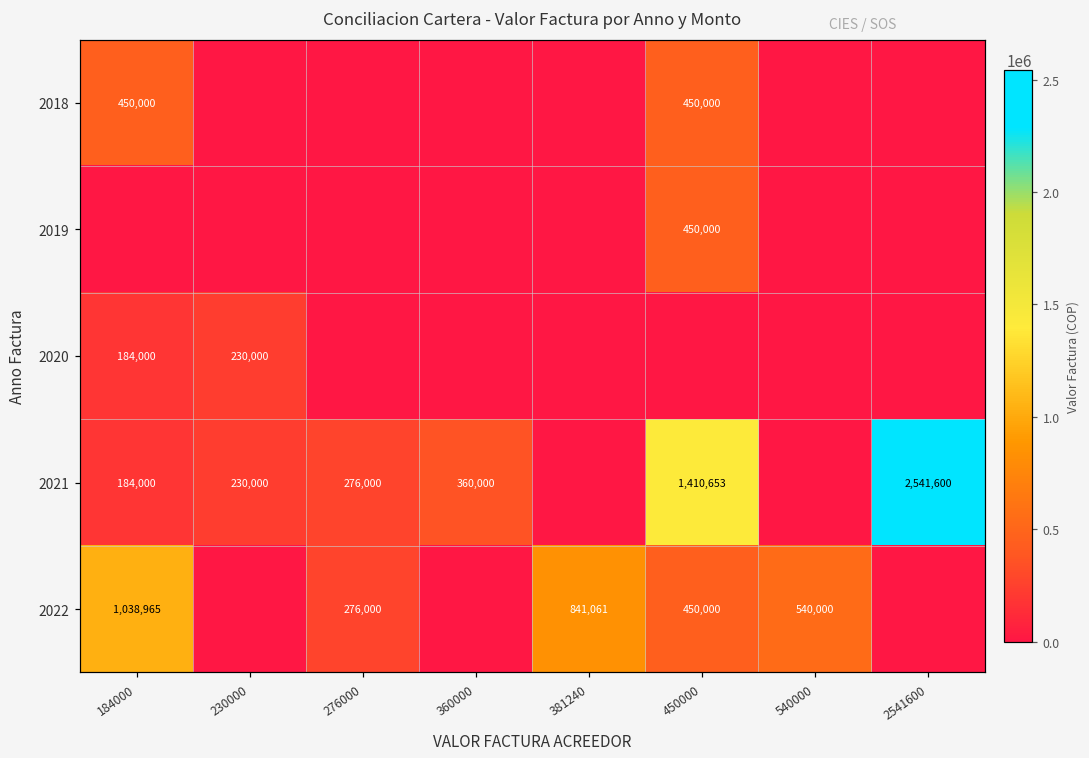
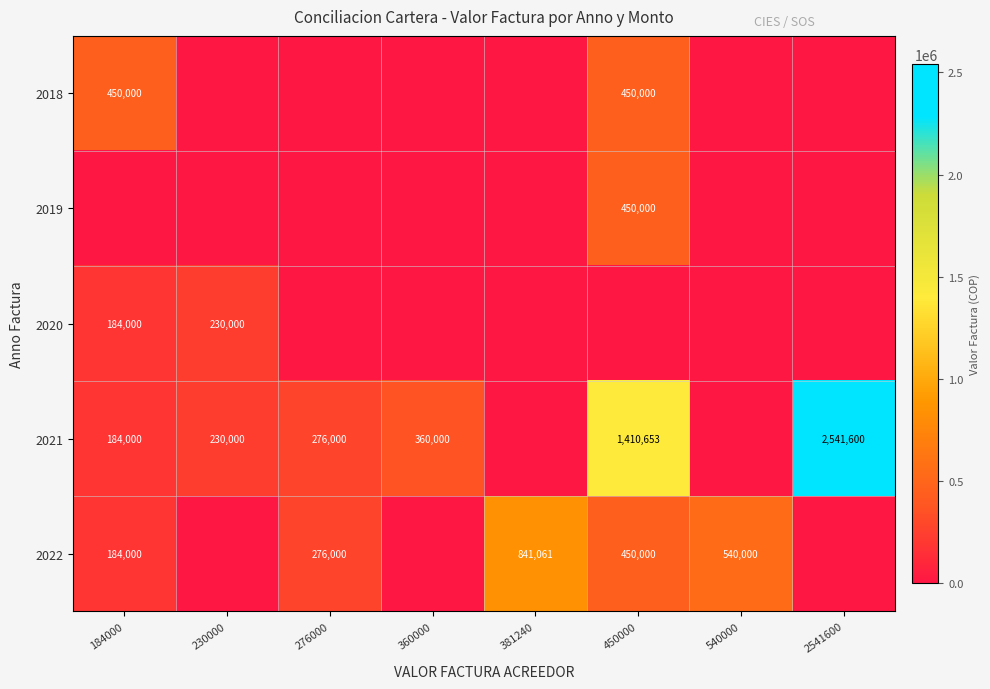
2022, 184000: 1,038,965 -> 184,000
